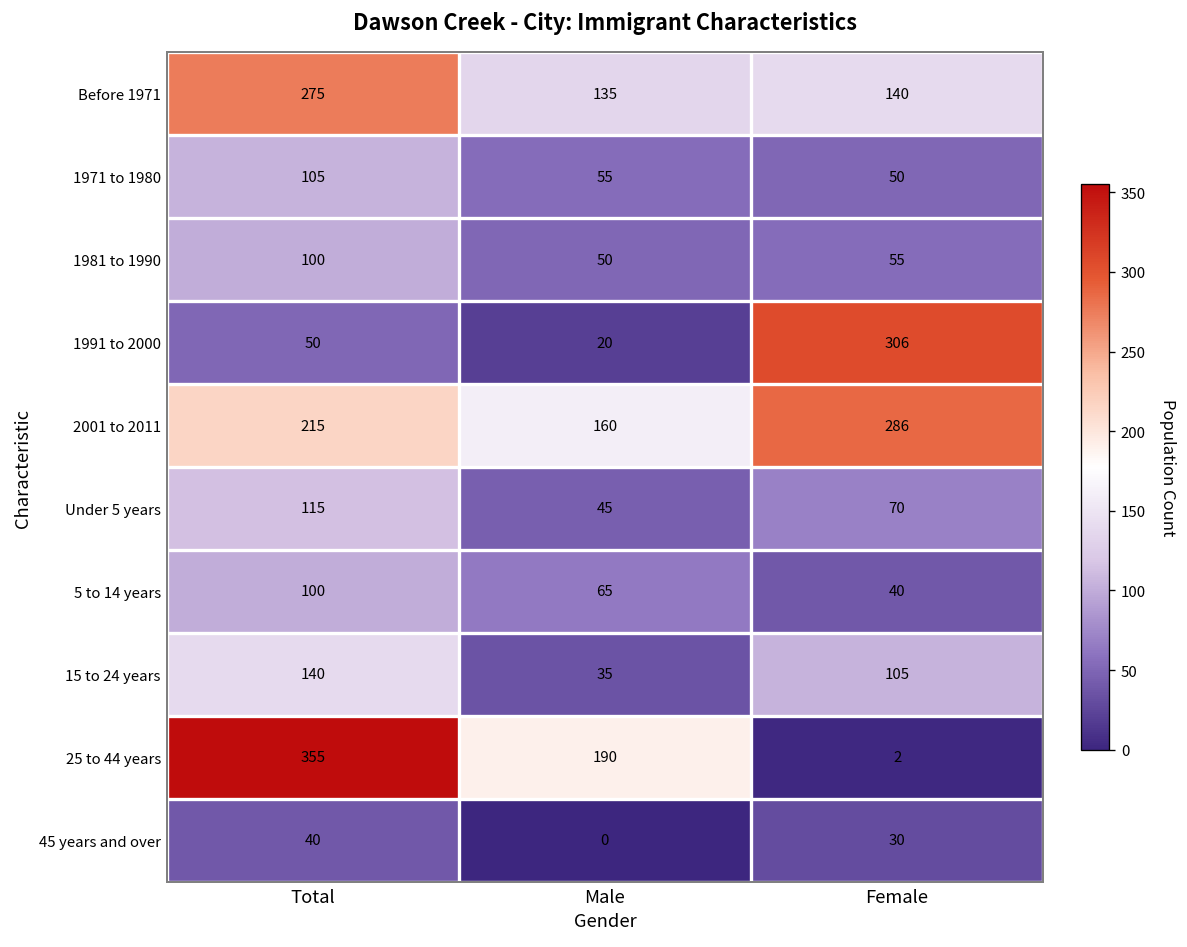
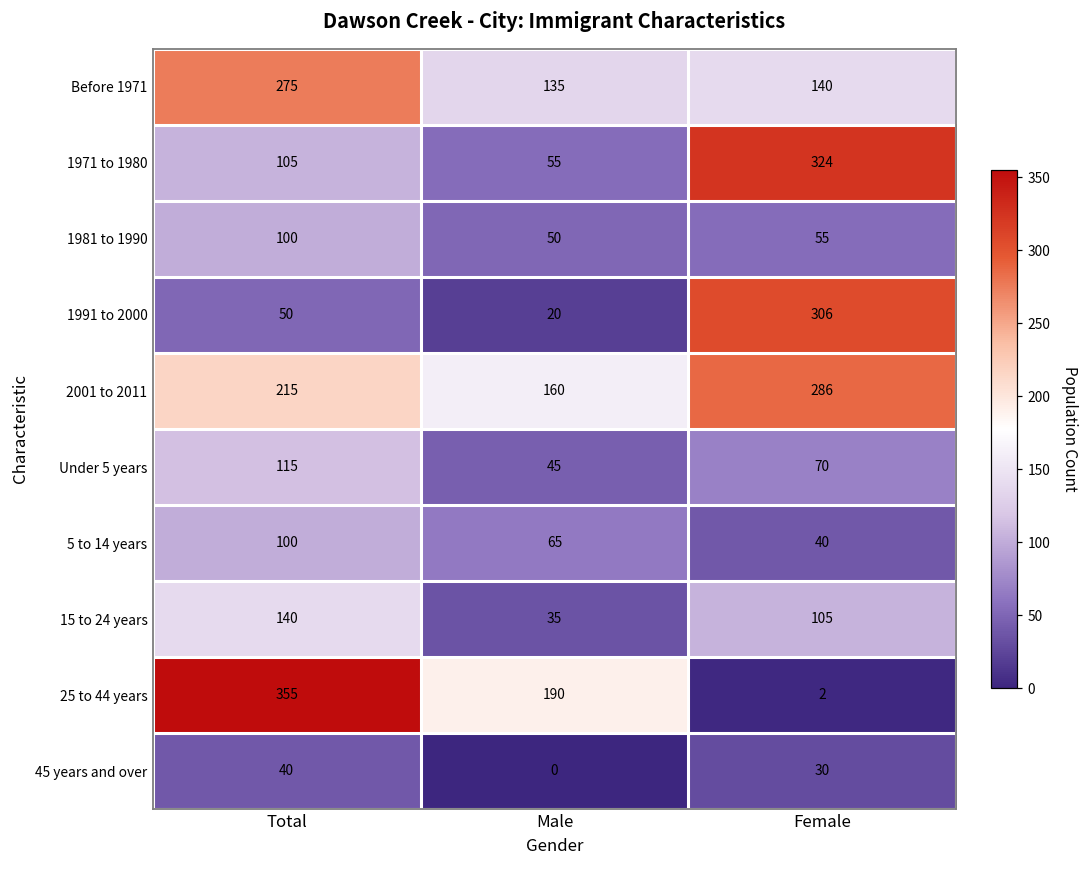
1971 to 1980, Female: 50 -> 324
